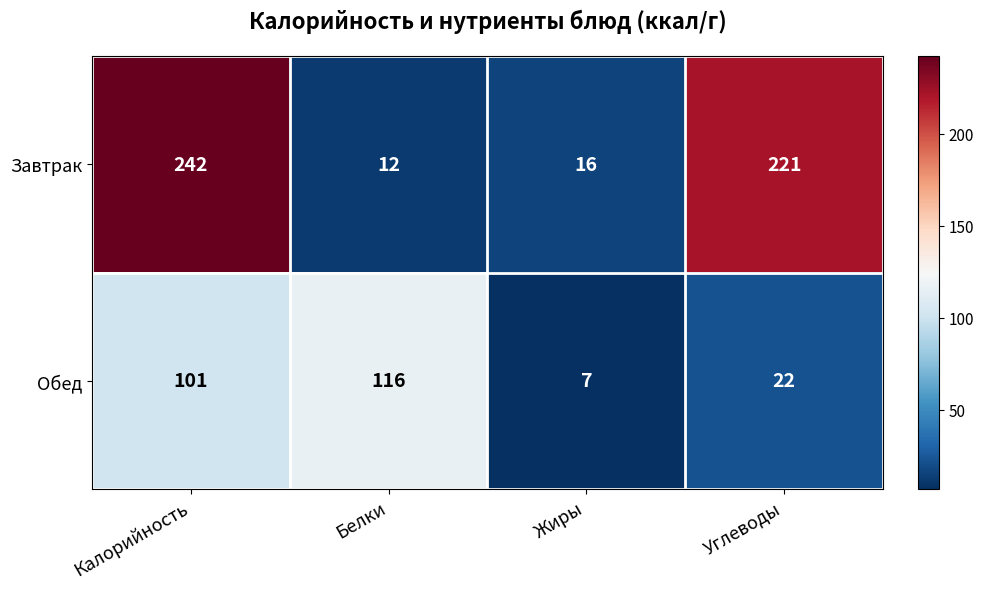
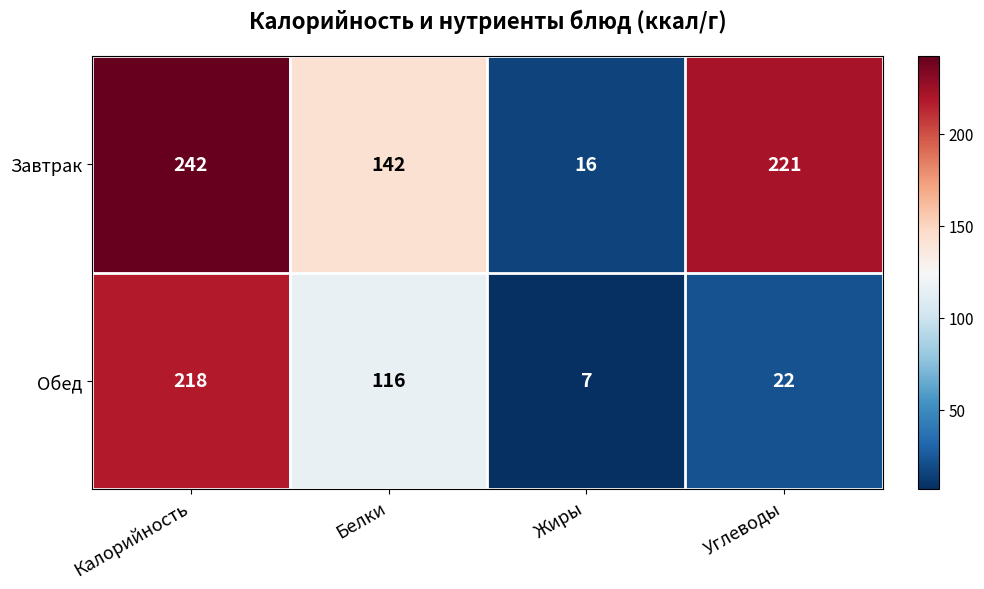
Завтрак, Белки: 12 -> 142
Обед, Калорийность: 101 -> 218
